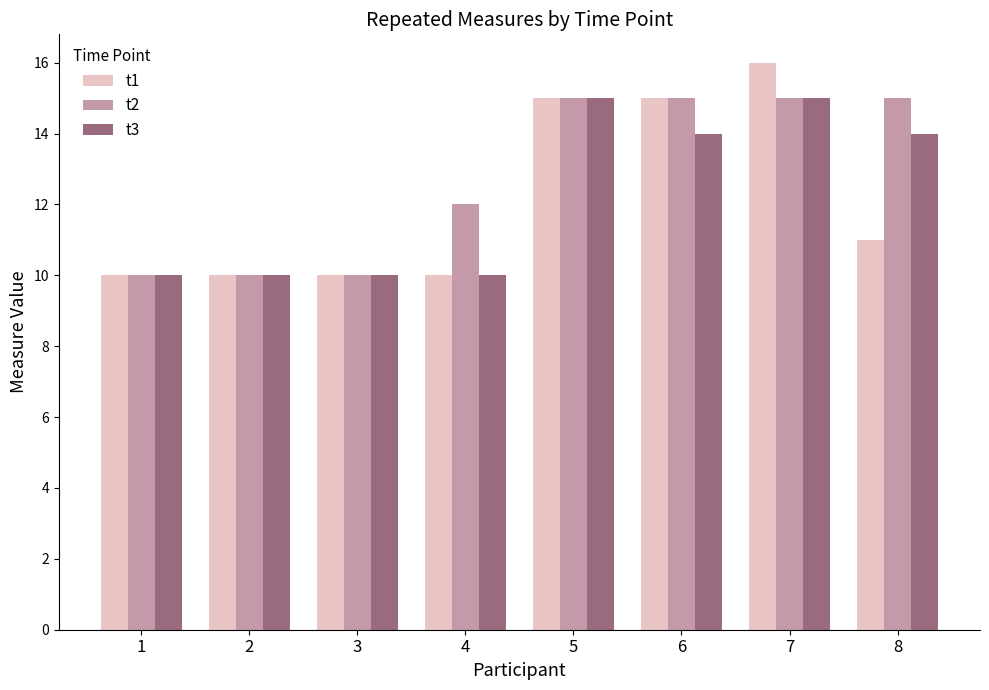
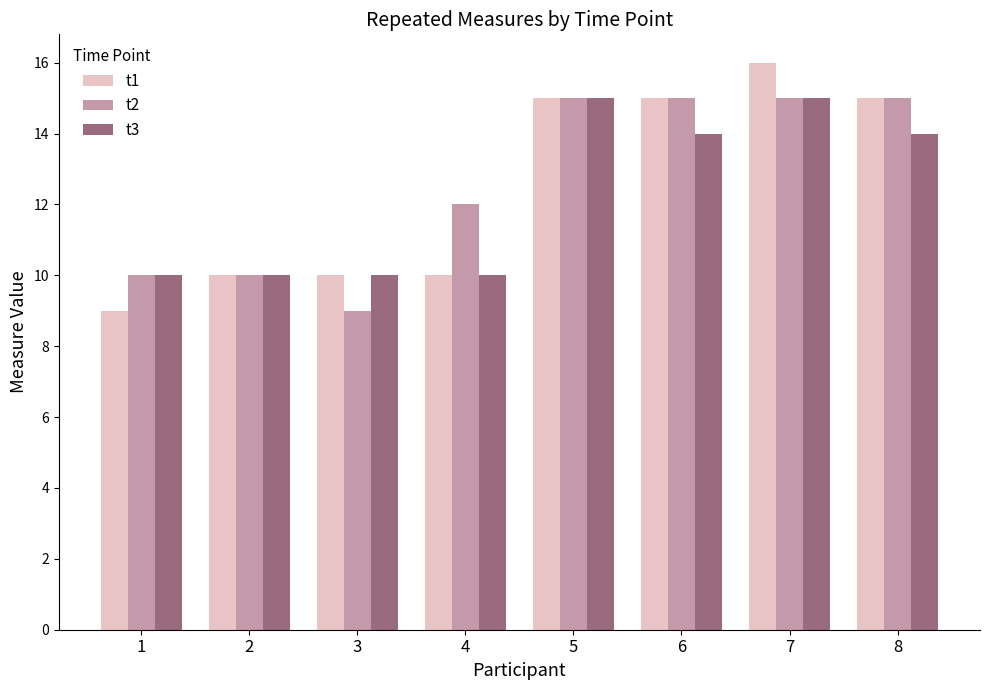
t1, 1: 10 -> 9
t2, 3: 10 -> 9
t1, 8: 11 -> 15
